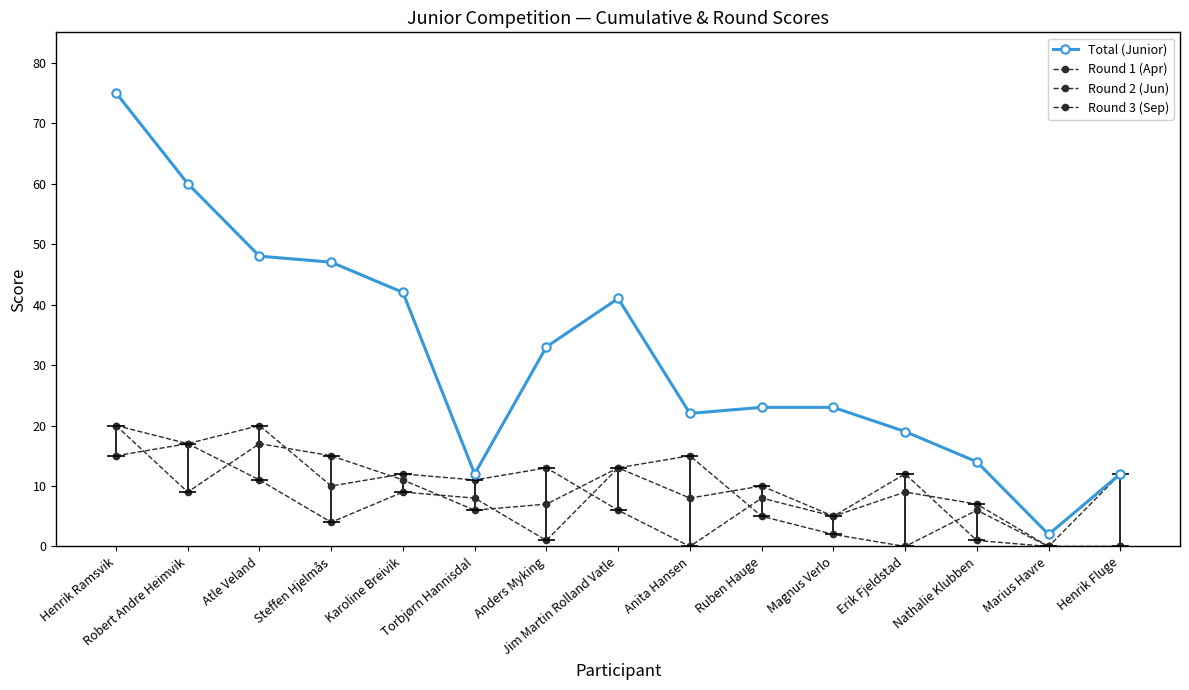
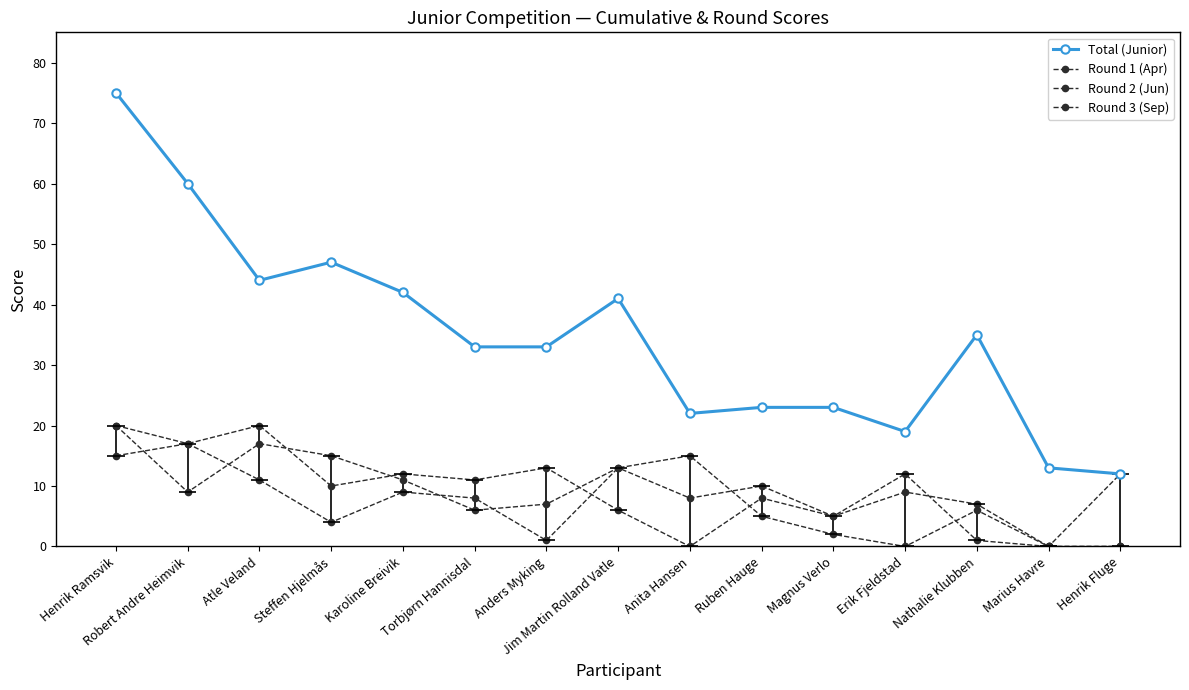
Total (Junior), Atle Veland: 48 -> 44
Total (Junior), Torbjørn Hannisdal: 12 -> 33
Total (Junior), Nathalie Klubben: 14 -> 35
Total (Junior), Marius Havre: 2 -> 13
